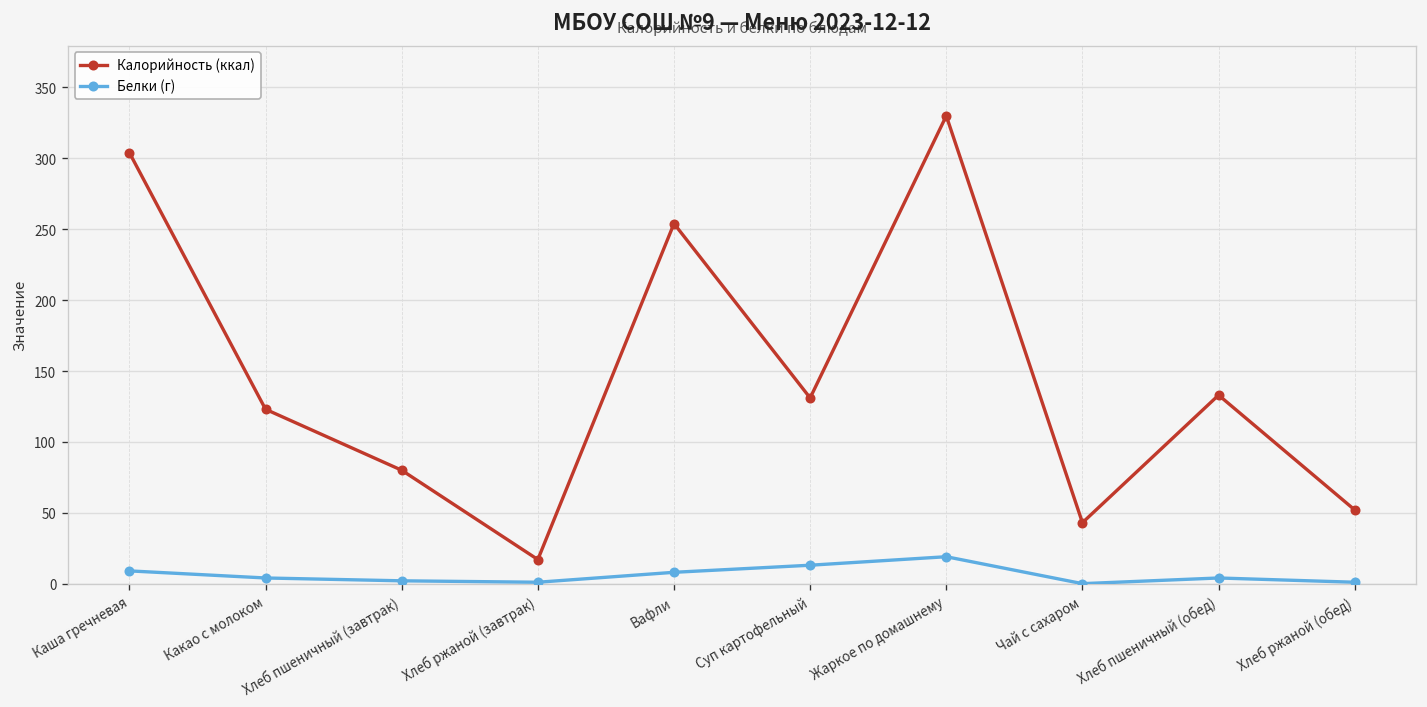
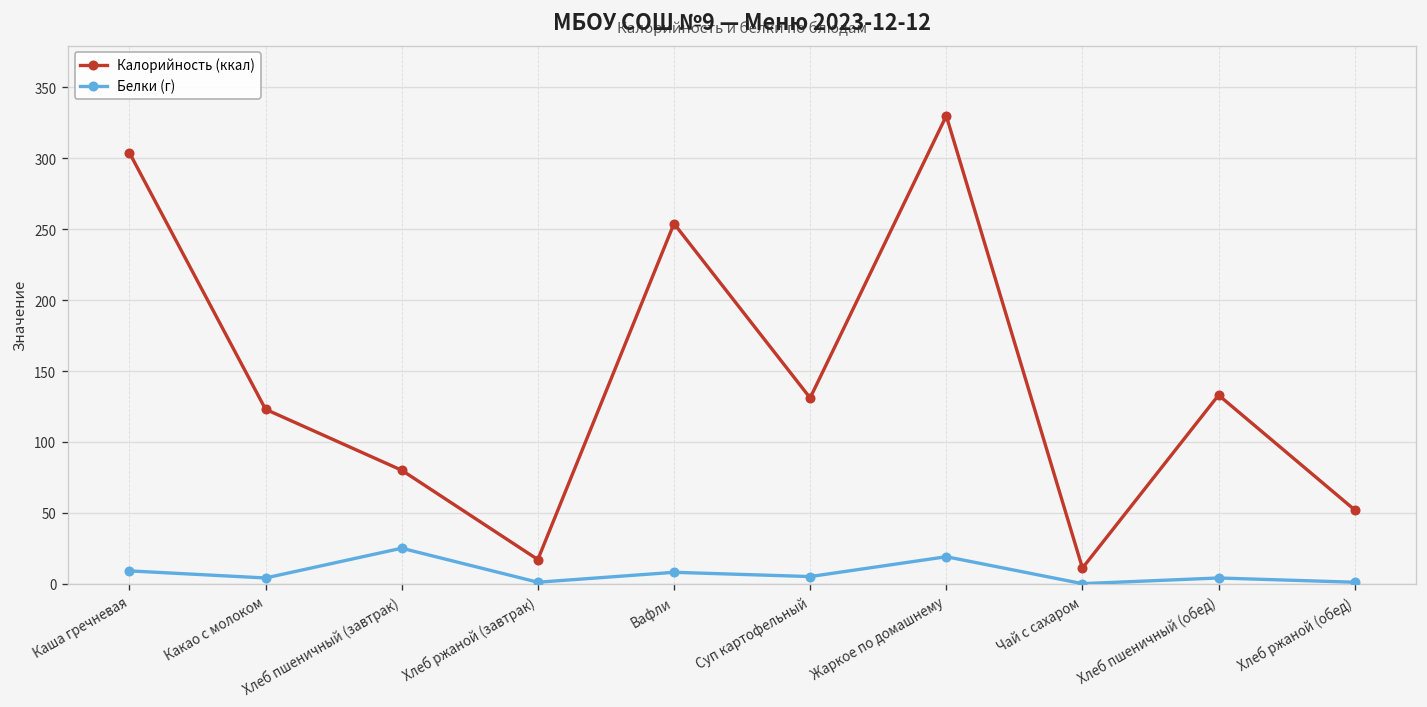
Белки (г), Хлеб пшеничный (завтрак): 2 -> 25
Белки (г), Суп картофельный: 13 -> 5
Калорийность (ккал), Чай с сахаром: 43 -> 11
